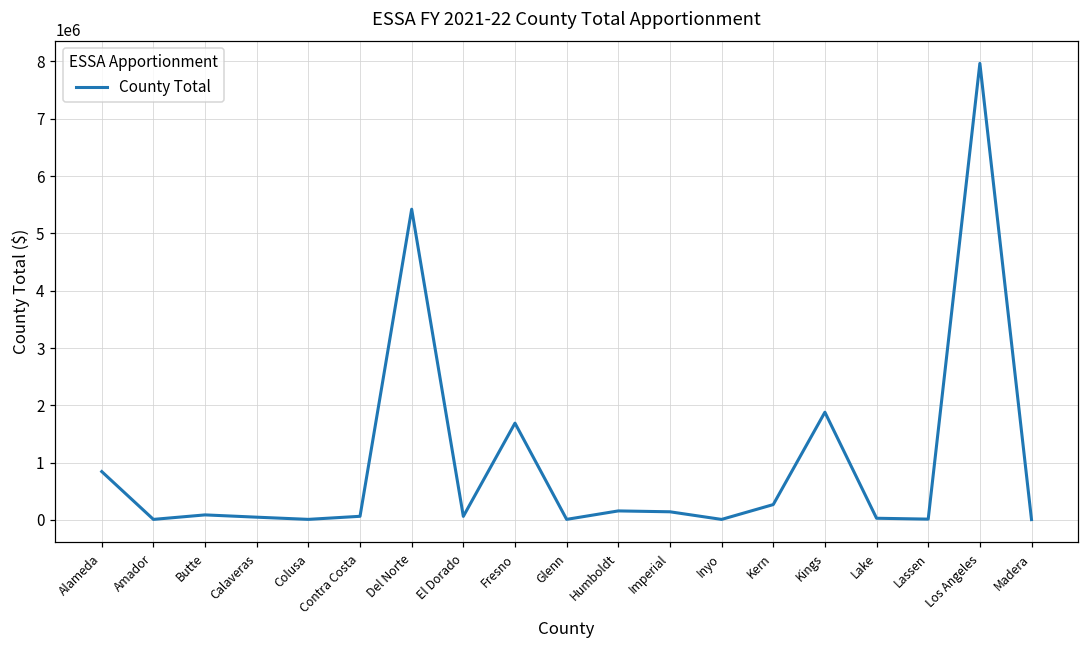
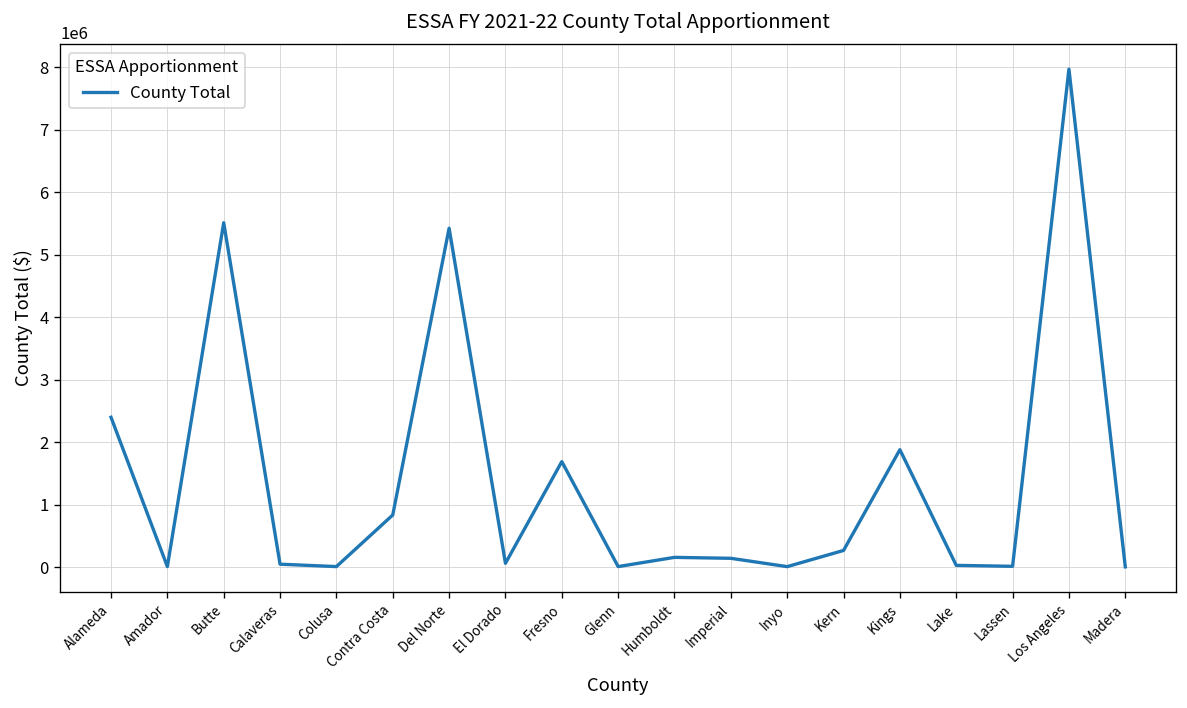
Alameda: 800000 -> 2400000
Butte: 100000 -> 5500000
Contra Costa: 100000 -> 800000
